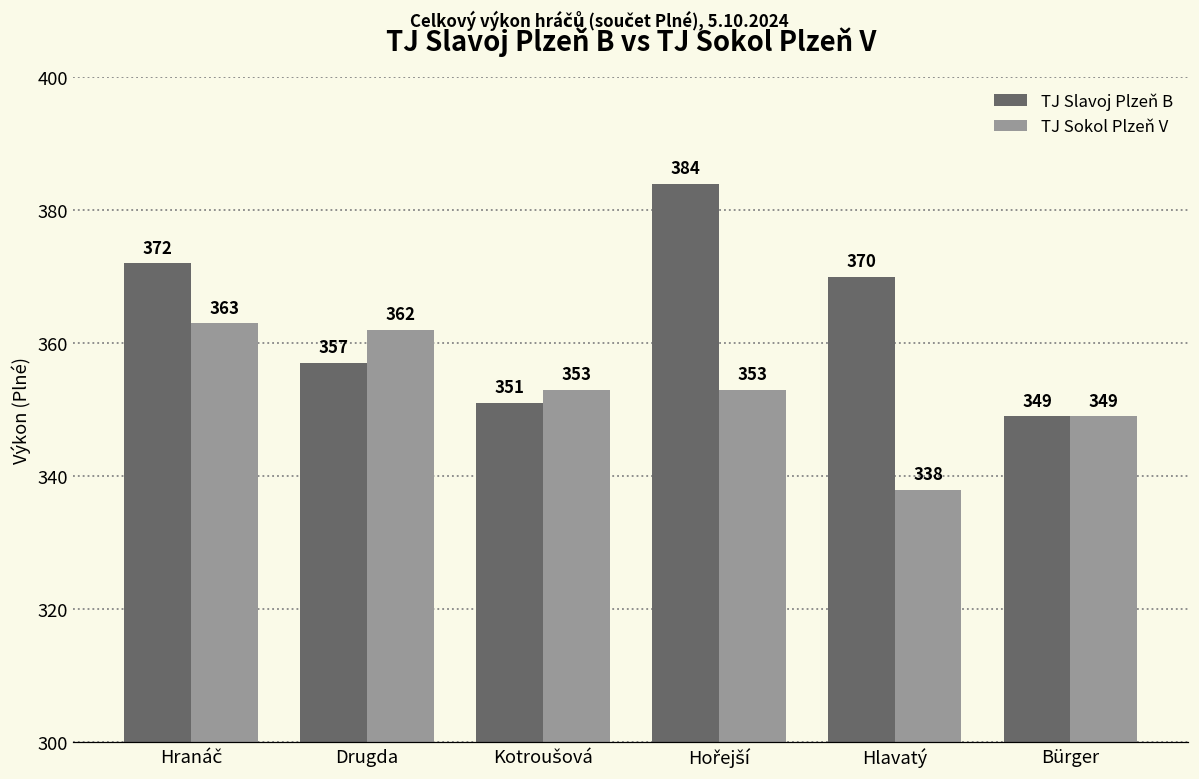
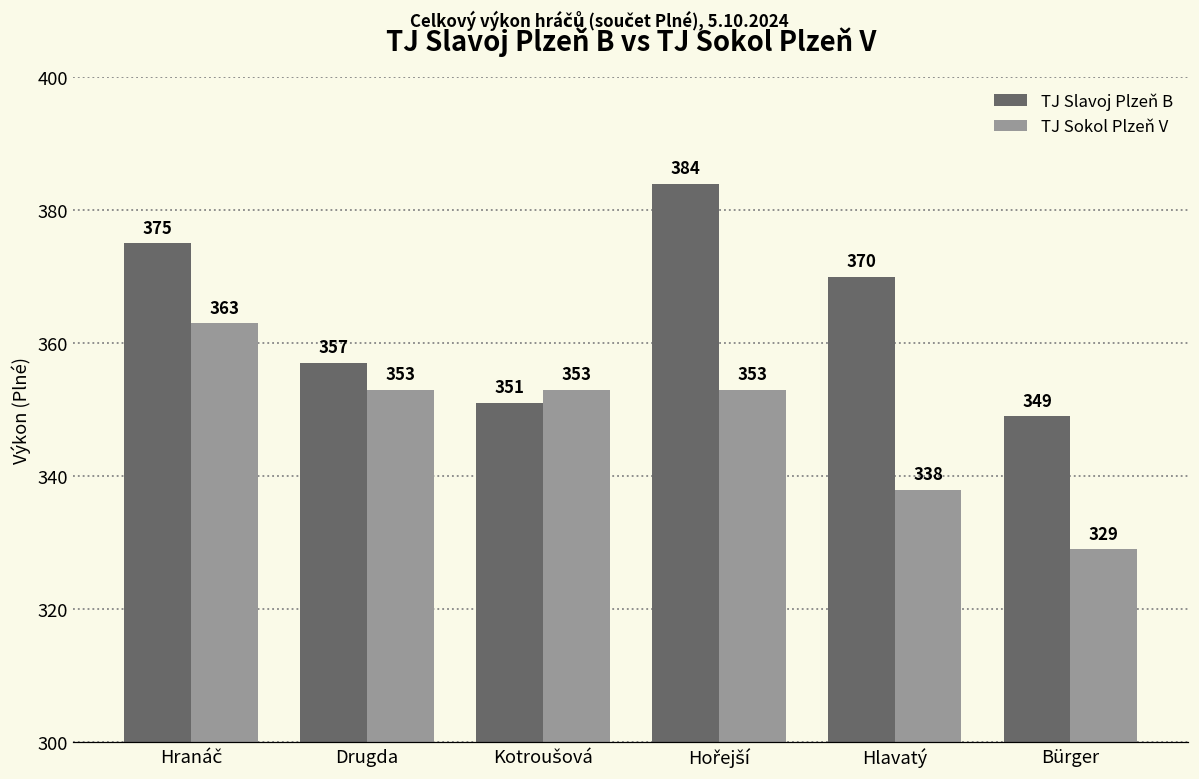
TJ Slavoj Plzeň B, Hranáč: 372 -> 375
TJ Sokol Plzeň V, Drugda: 362 -> 353
TJ Sokol Plzeň V, Bürger: 349 -> 329
